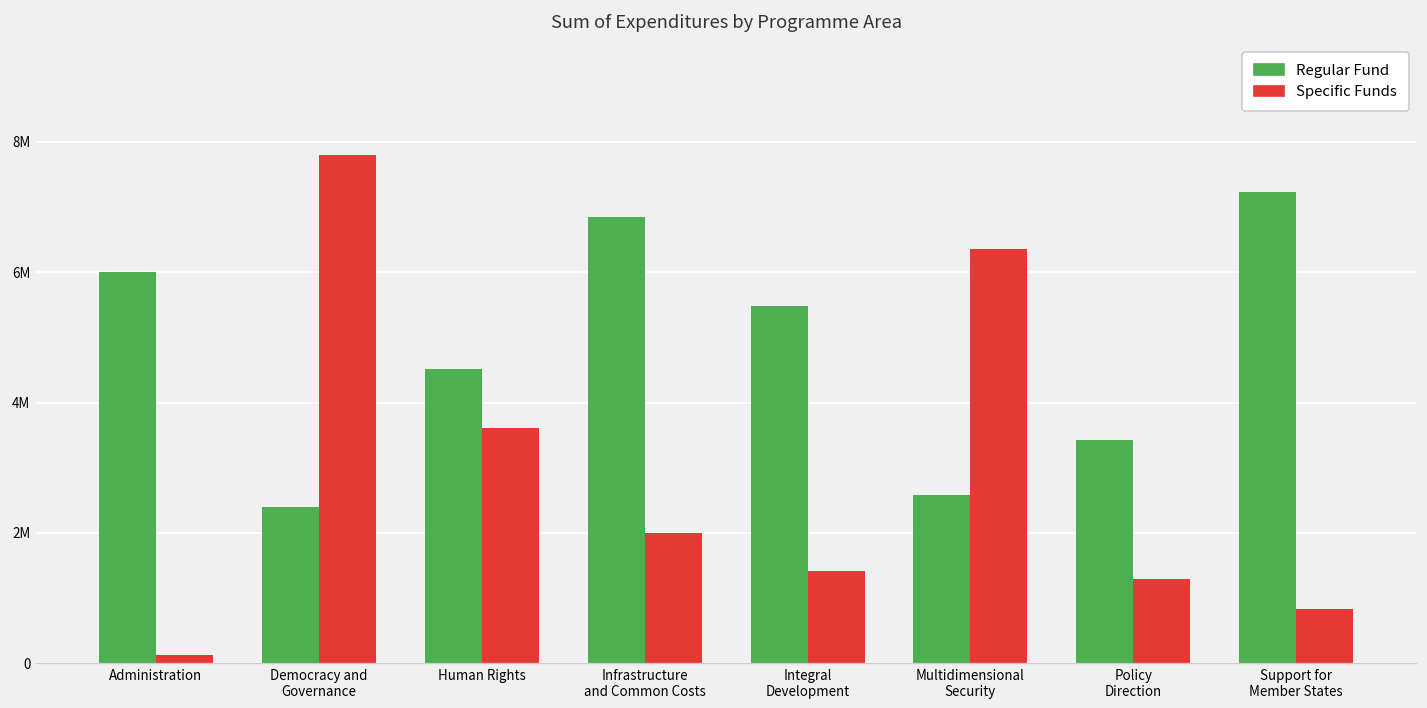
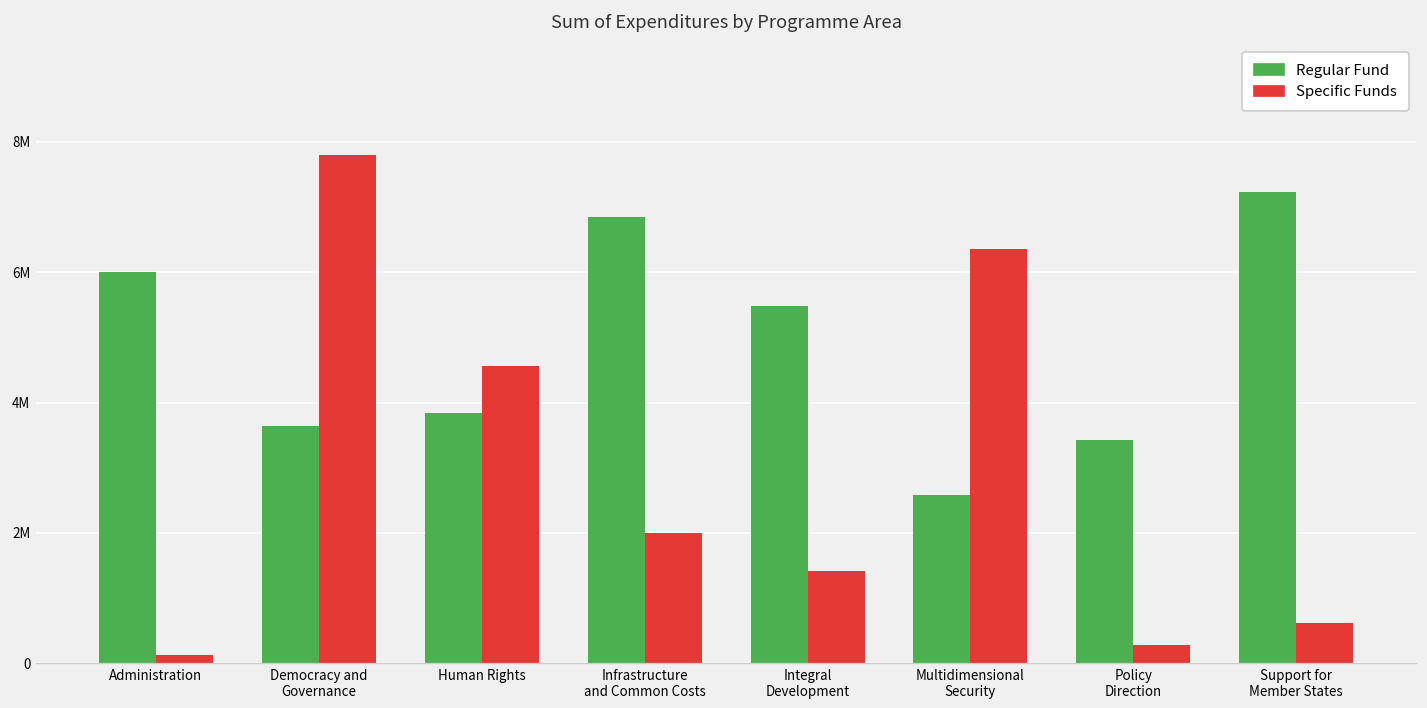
Regular Fund, Democracy and Governance: 2400000 -> 3600000
Regular Fund, Human Rights: 4500000 -> 3800000
Specific Funds, Human Rights: 3600000 -> 4600000
Specific Funds, Policy Direction: 1300000 -> 300000
Specific Funds, Support for Member States: 800000 -> 600000
